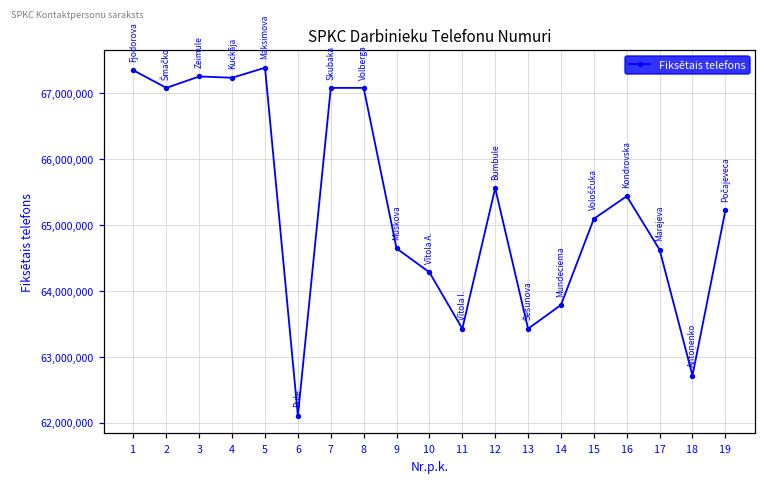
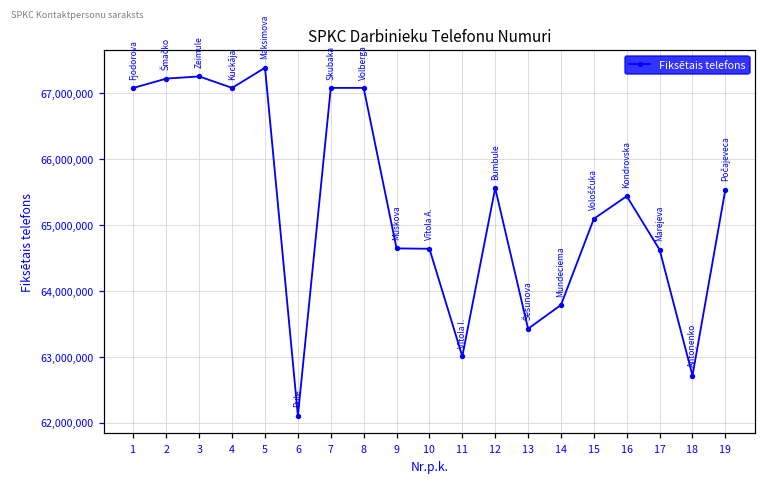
1: 67,300,000 -> 67,100,000
2: 67,100,000 -> 67,200,000
4: 67,200,000 -> 67,100,000
10: 64,300,000 -> 64,600,000
11: 63,400,000 -> 63,000,000
19: 65,200,000 -> 65,500,000
